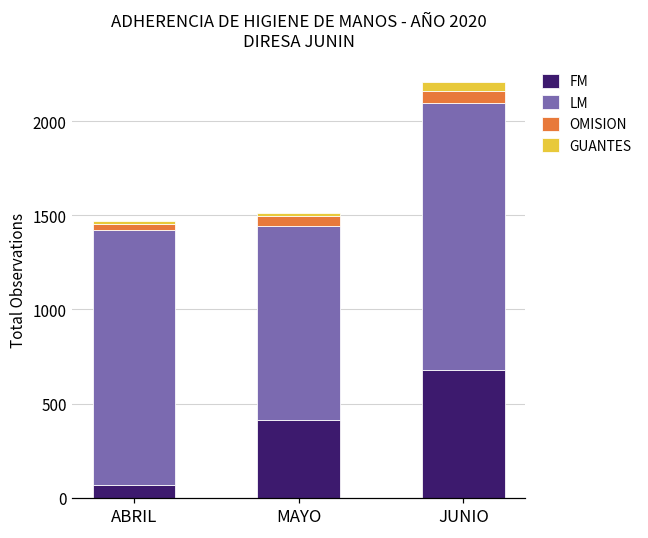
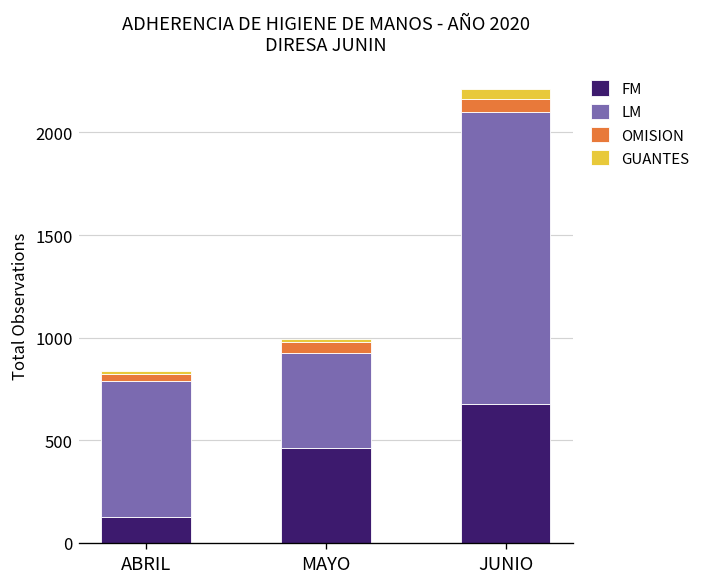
FM, ABRIL: 70 -> 130
LM, ABRIL: 1350 -> 660
FM, MAYO: 410 -> 460
LM, MAYO: 1040 -> 460
